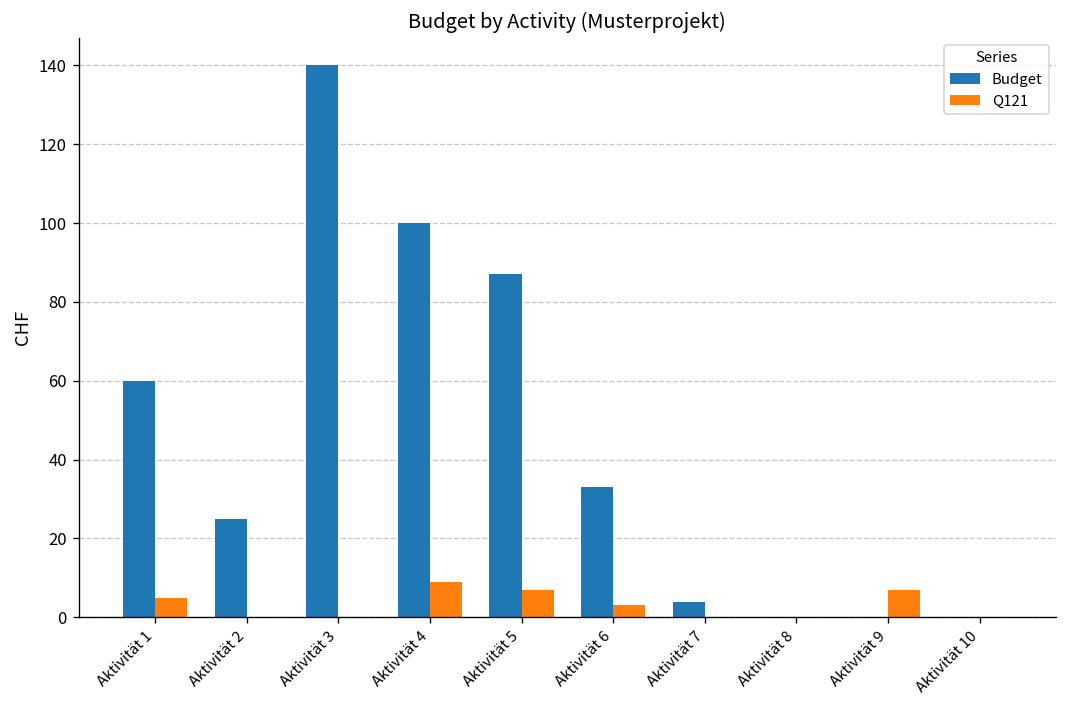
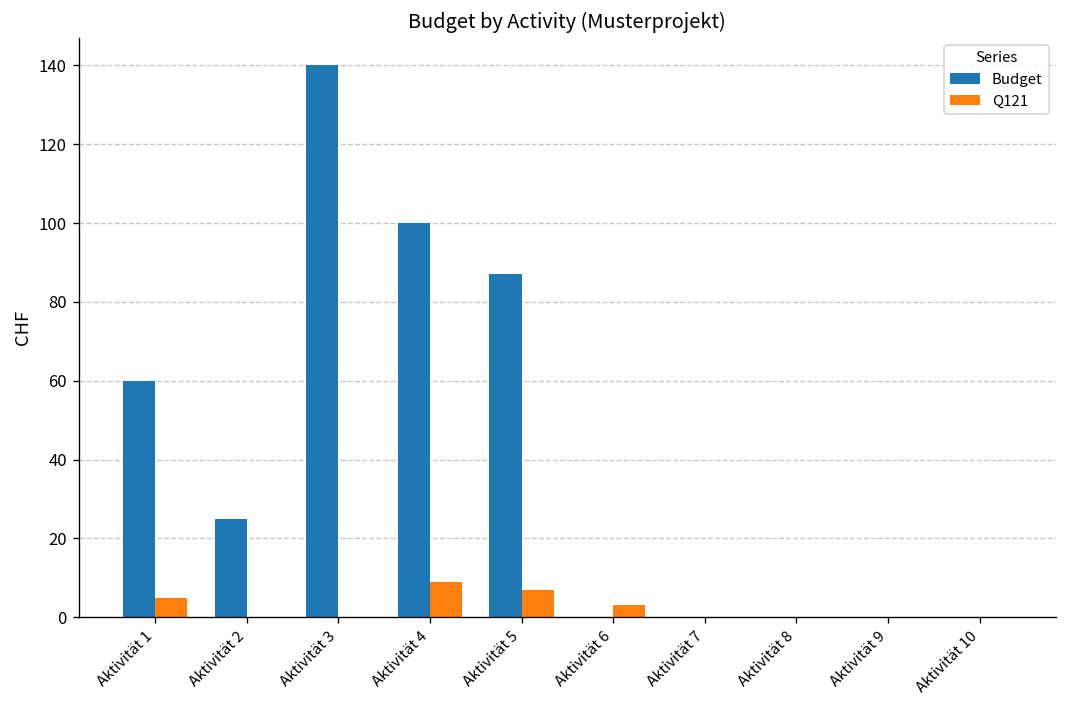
Budget, Aktivität 6: 33 -> 0
Budget, Aktivität 7: 4 -> 0
Q121, Aktivität 9: 7 -> 0
